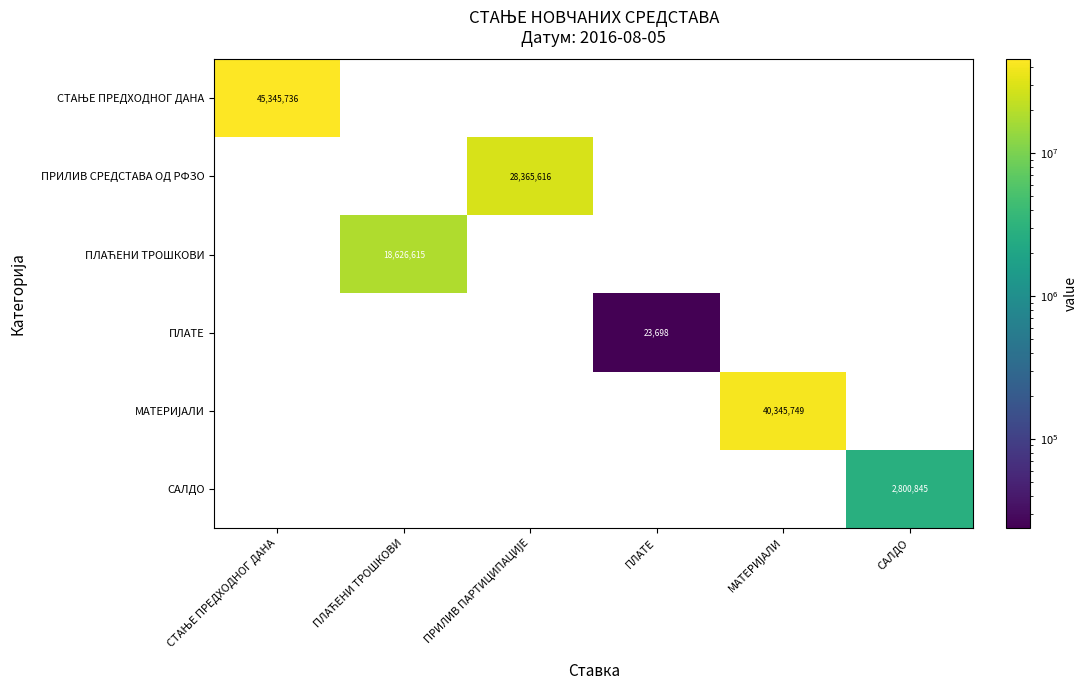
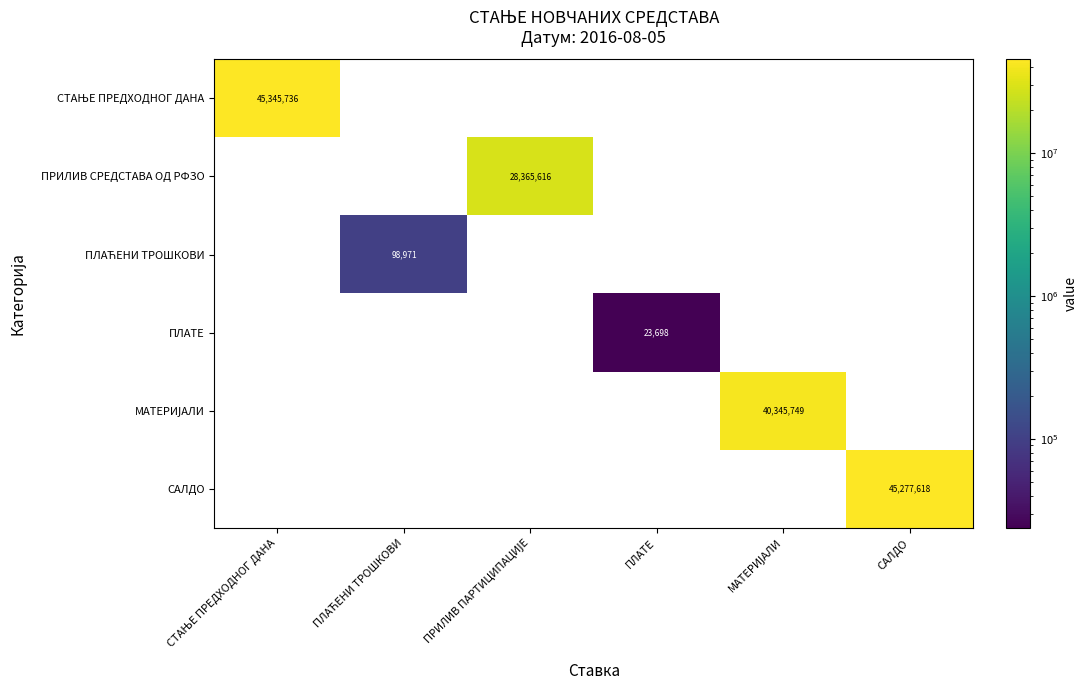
ПЛАЋЕНИ ТРОШКОВИ, ПЛАЋЕНИ ТРОШКОВИ: 18,626,615 -> 98,971
САЛДО, САЛДО: 2,800,845 -> 45,277,618
